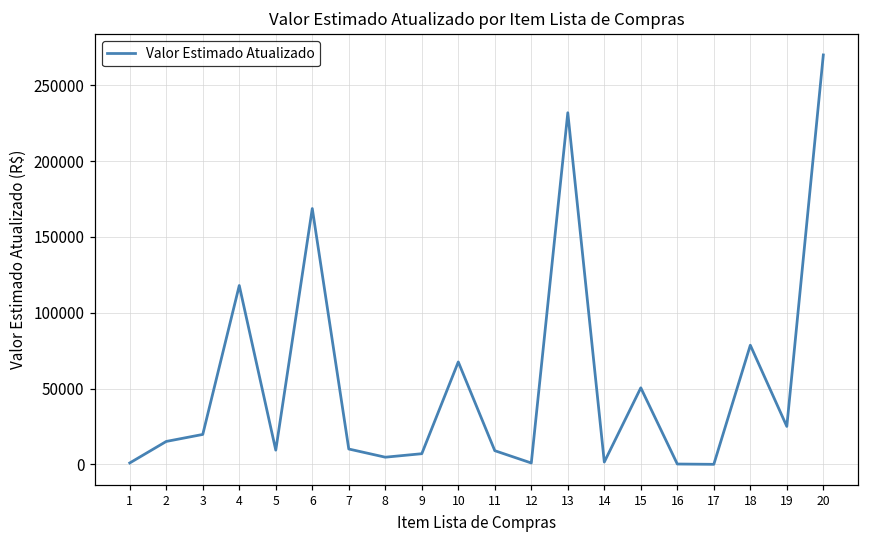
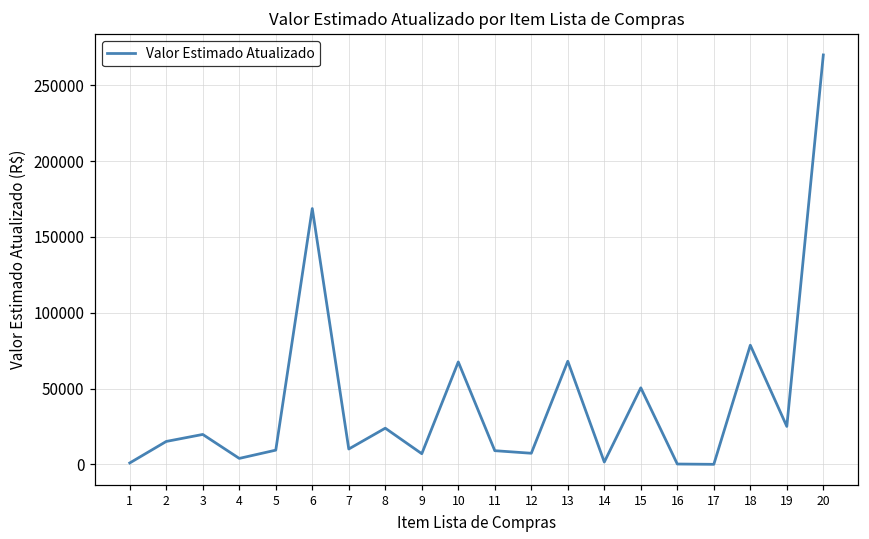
4: 118000 -> 4000
8: 5000 -> 24000
12: 1000 -> 7000
13: 232000 -> 68000
